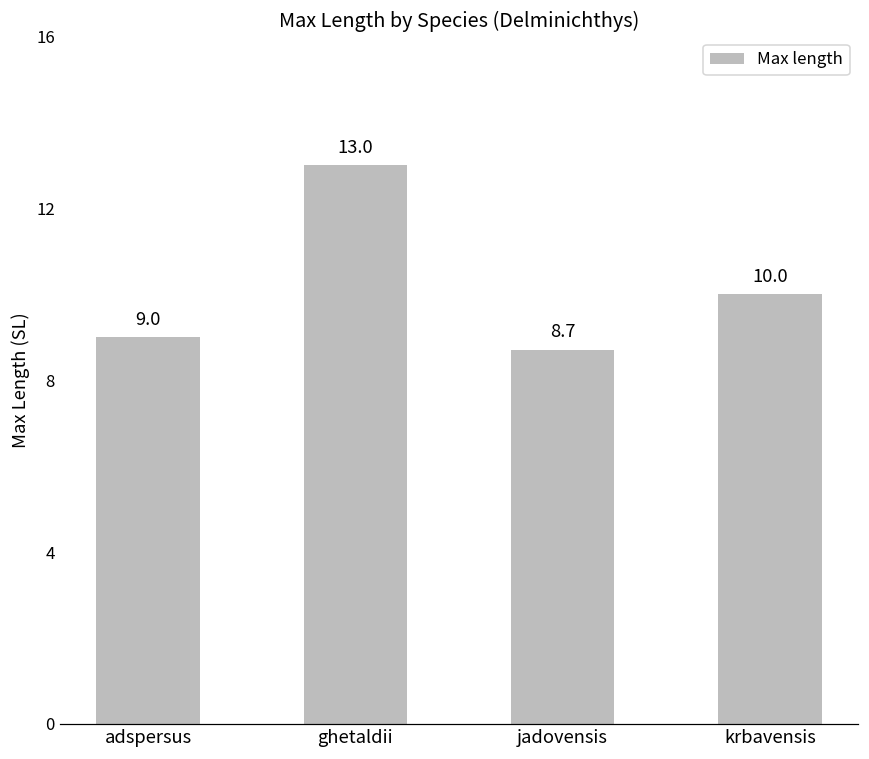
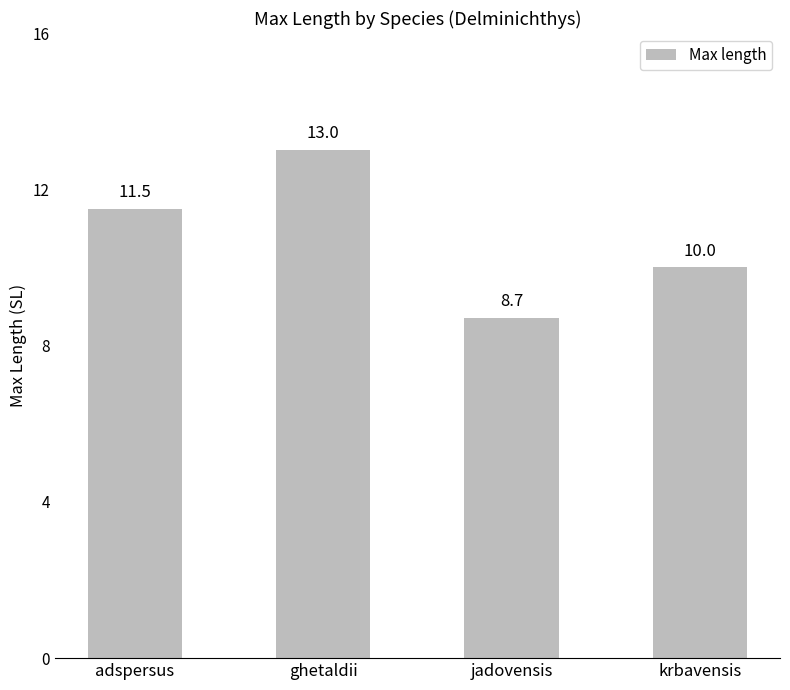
adspersus: 9.0 -> 11.5
